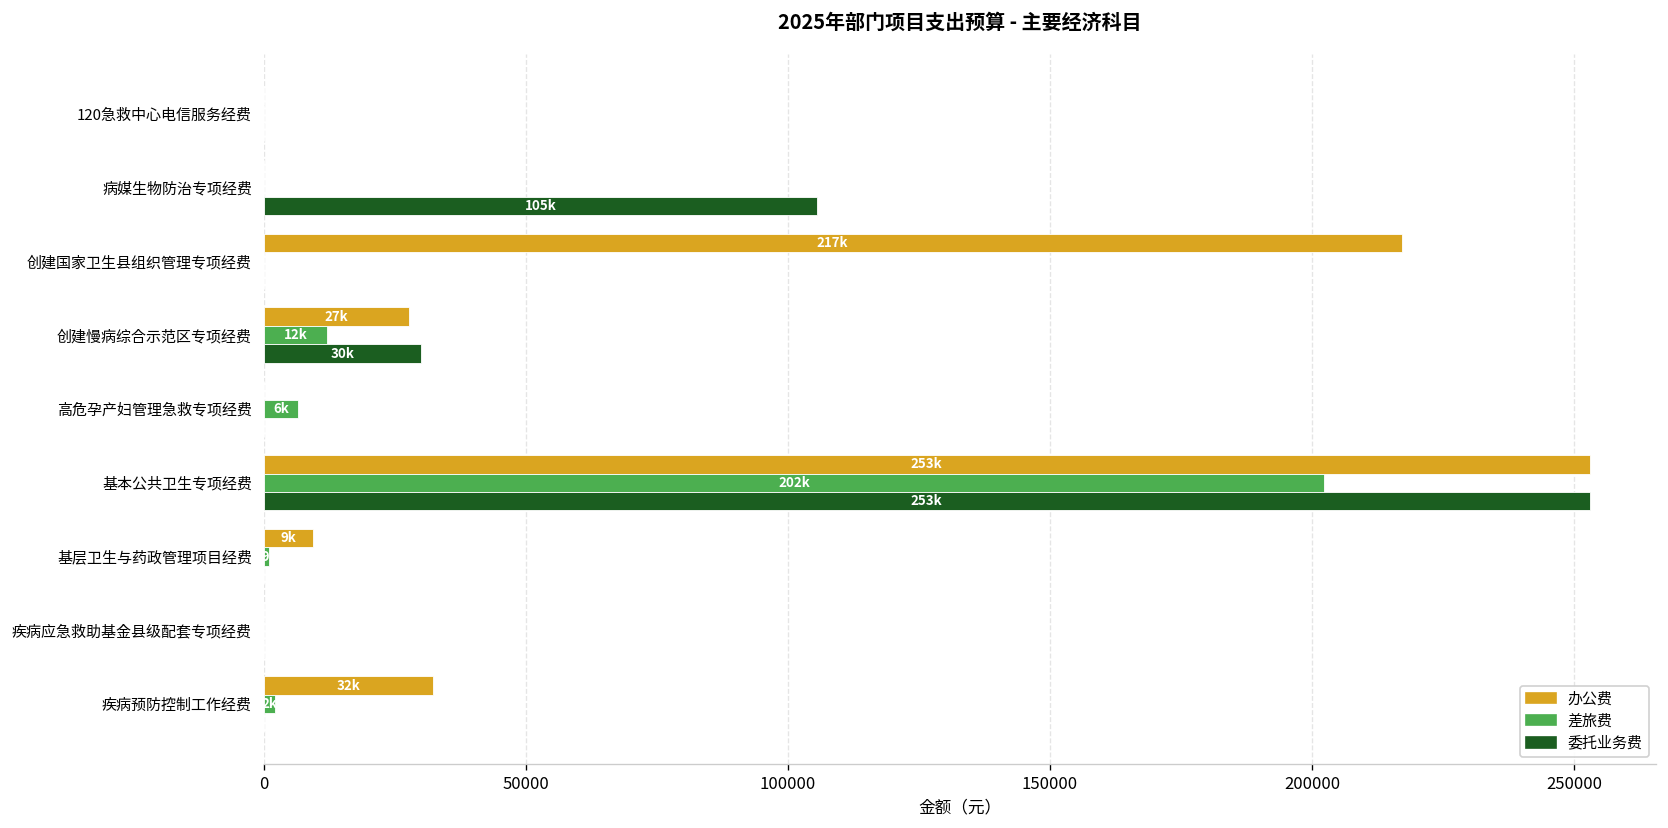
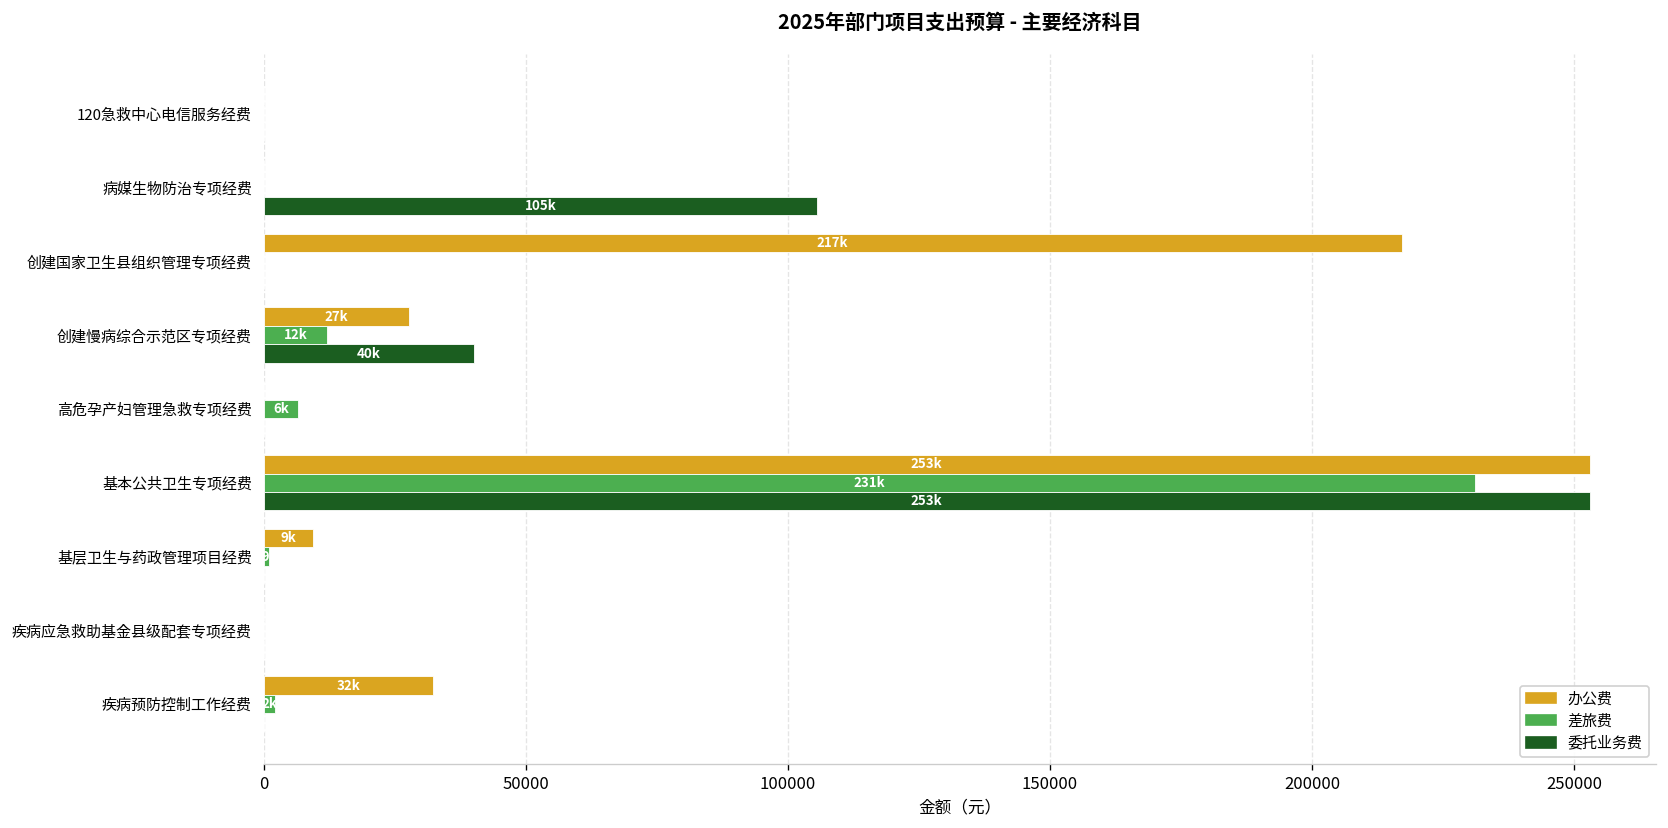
委托业务费, 创建慢病综合示范区专项经费: 30k -> 40k
差旅费, 基本公共卫生专项经费: 202k -> 231k
